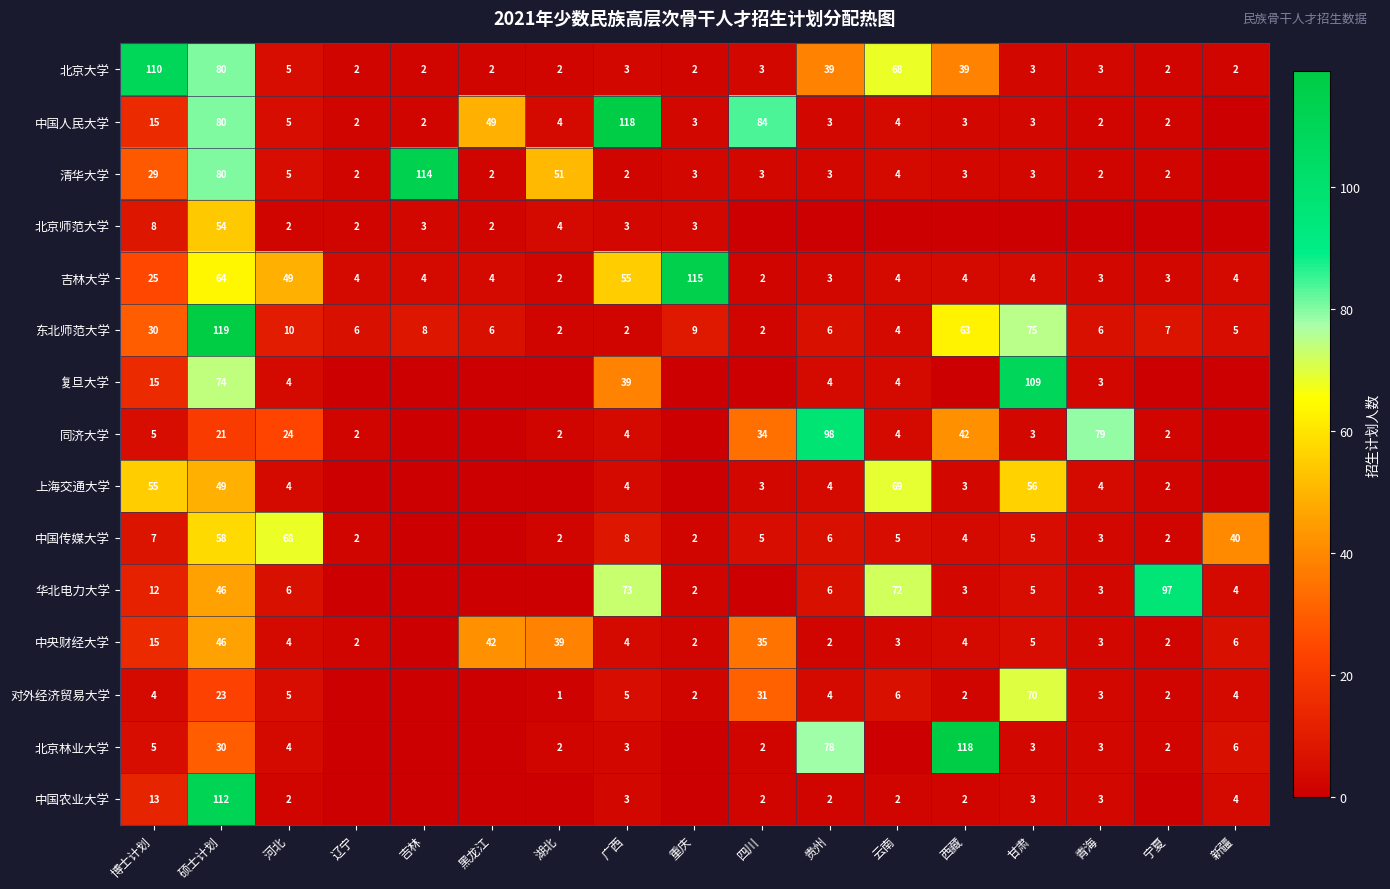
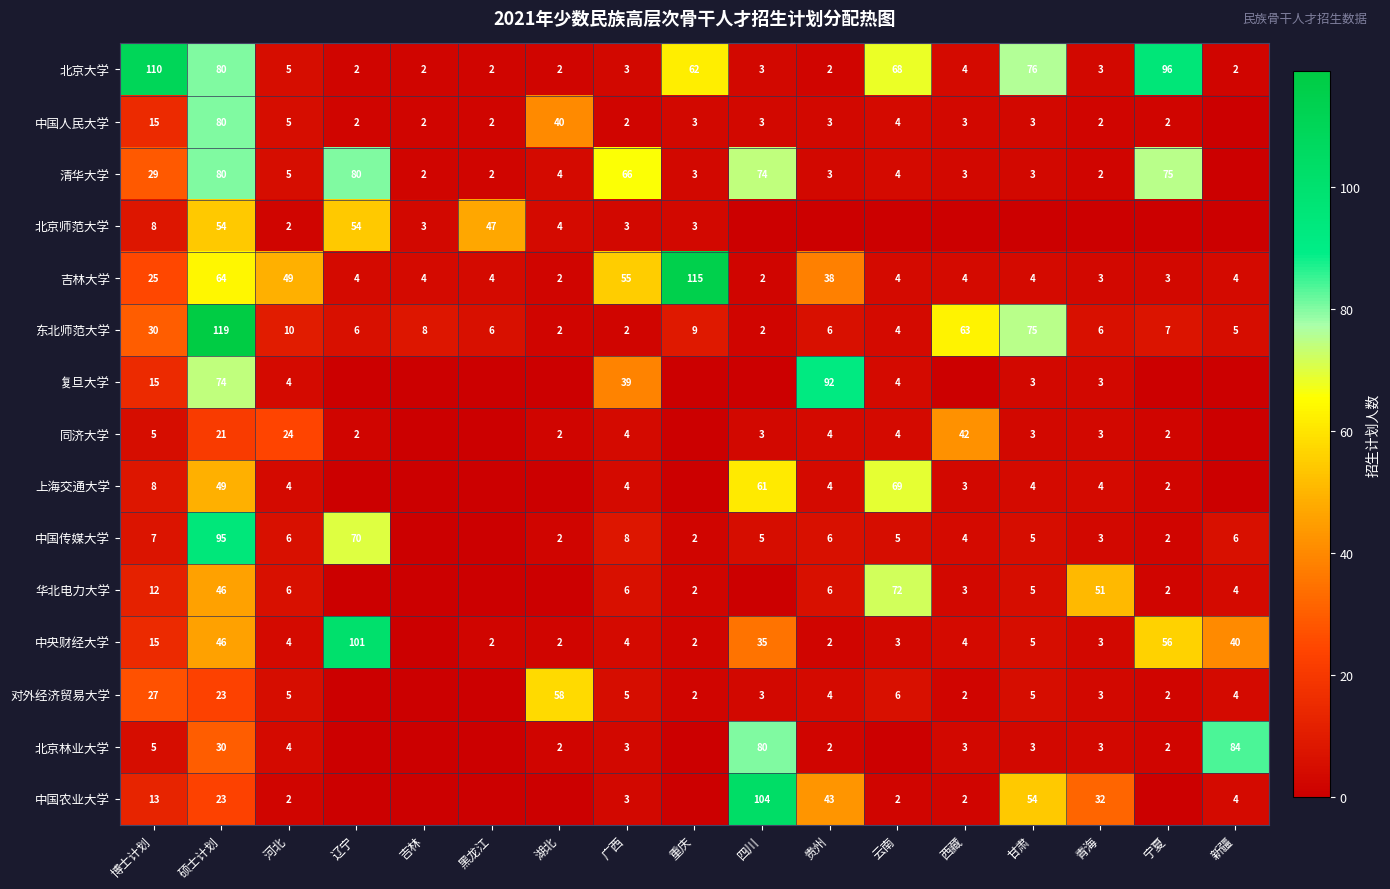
北京大学, 重庆: 2 -> 62
北京大学, 贵州: 39 -> 2
北京大学, 西藏: 39 -> 4
北京大学, 甘肃: 3 -> 76
北京大学, 宁夏: 2 -> 96
中国人民大学, 黑龙江: 49 -> 2
中国人民大学, 湖北: 4 -> 40
中国人民大学, 广西: 118 -> 2
中国人民大学, 四川: 84 -> 3
清华大学, 辽宁: 2 -> 80
清华大学, 吉林: 114 -> 2
清华大学, 湖北: 51 -> 4
清华大学, 广西: 2 -> 66
清华大学, 四川: 3 -> 74
清华大学, 宁夏: 2 -> 75
北京师范大学, 辽宁: 2 -> 54
北京师范大学, 黑龙江: 2 -> 47
吉林大学, 贵州: 3 -> 38
复旦大学, 贵州: 4 -> 92
复旦大学, 甘肃: 109 -> 3
同济大学, 四川: 34 -> 3
同济大学, 贵州: 98 -> 4
同济大学, 青海: 79 -> 3
上海交通大学, 博士计划: 55 -> 8
上海交通大学, 四川: 3 -> 61
上海交通大学, 甘肃: 56 -> 4
中国传媒大学, 硕士计划: 58 -> 95
中国传媒大学, 河北: 68 -> 6
中国传媒大学, 辽宁: 2 -> 70
中国传媒大学, 新疆: 40 -> 6
华北电力大学, 广西: 73 -> 6
华北电力大学, 青海: 3 -> 51
华北电力大学, 宁夏: 97 -> 2
中央财经大学, 辽宁: 2 -> 101
中央财经大学, 黑龙江: 42 -> 2
中央财经大学, 湖北: 39 -> 2
中央财经大学, 宁夏: 2 -> 56
中央财经大学, 新疆: 6 -> 40
对外经济贸易大学, 博士计划: 4 -> 27
对外经济贸易大学, 湖北: 1 -> 58
对外经济贸易大学, 四川: 31 -> 3
对外经济贸易大学, 甘肃: 70 -> 5
北京林业大学, 四川: 2 -> 80
北京林业大学, 贵州: 78 -> 2
北京林业大学, 西藏: 118 -> 3
北京林业大学, 新疆: 6 -> 84
中国农业大学, 硕士计划: 112 -> 23
中国农业大学, 四川: 2 -> 104
中国农业大学, 贵州: 2 -> 43
中国农业大学, 甘肃: 3 -> 54
中国农业大学, 青海: 3 -> 32
